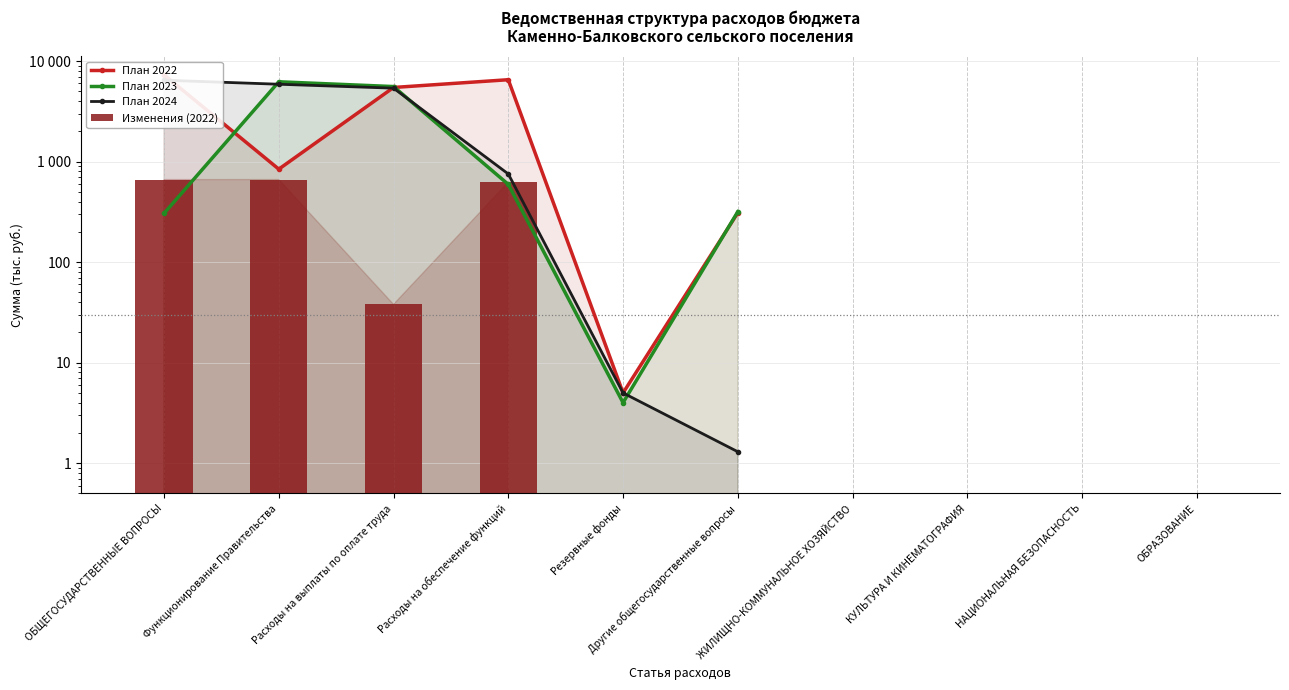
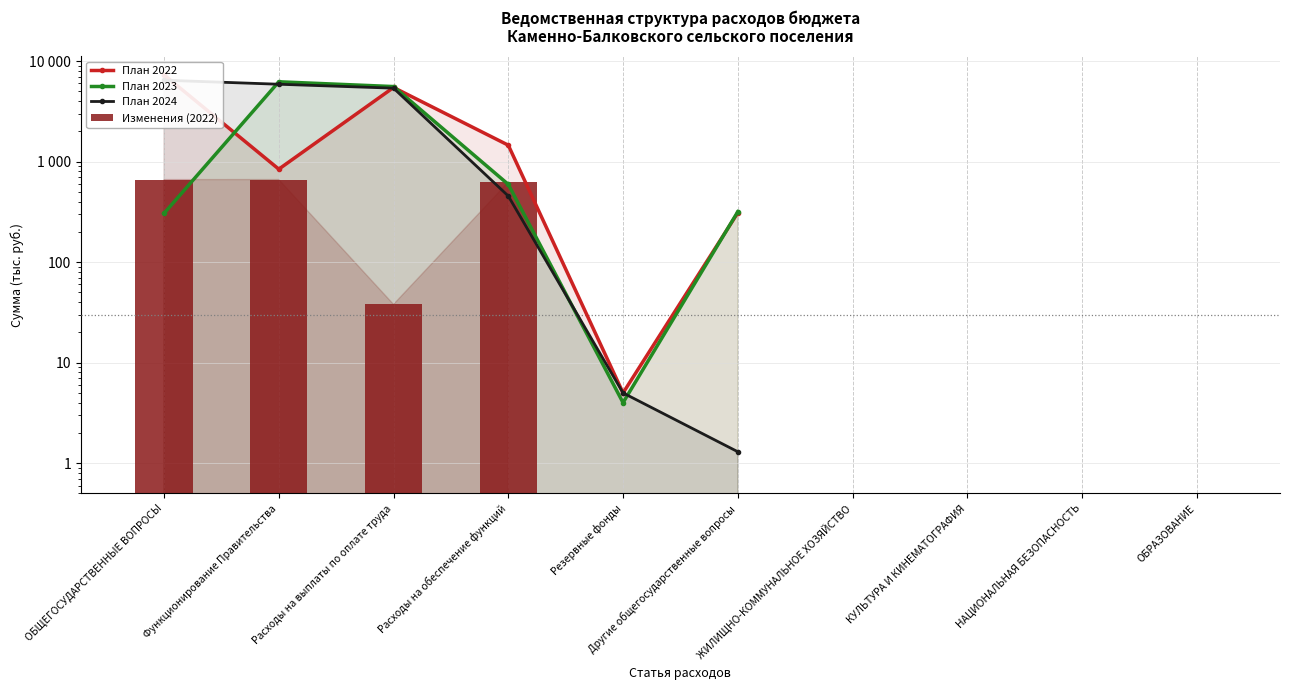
План 2022, Расходы на обеспечение функций: 7000 -> 1500
План 2024, Расходы на обеспечение функций: 800 -> 500
